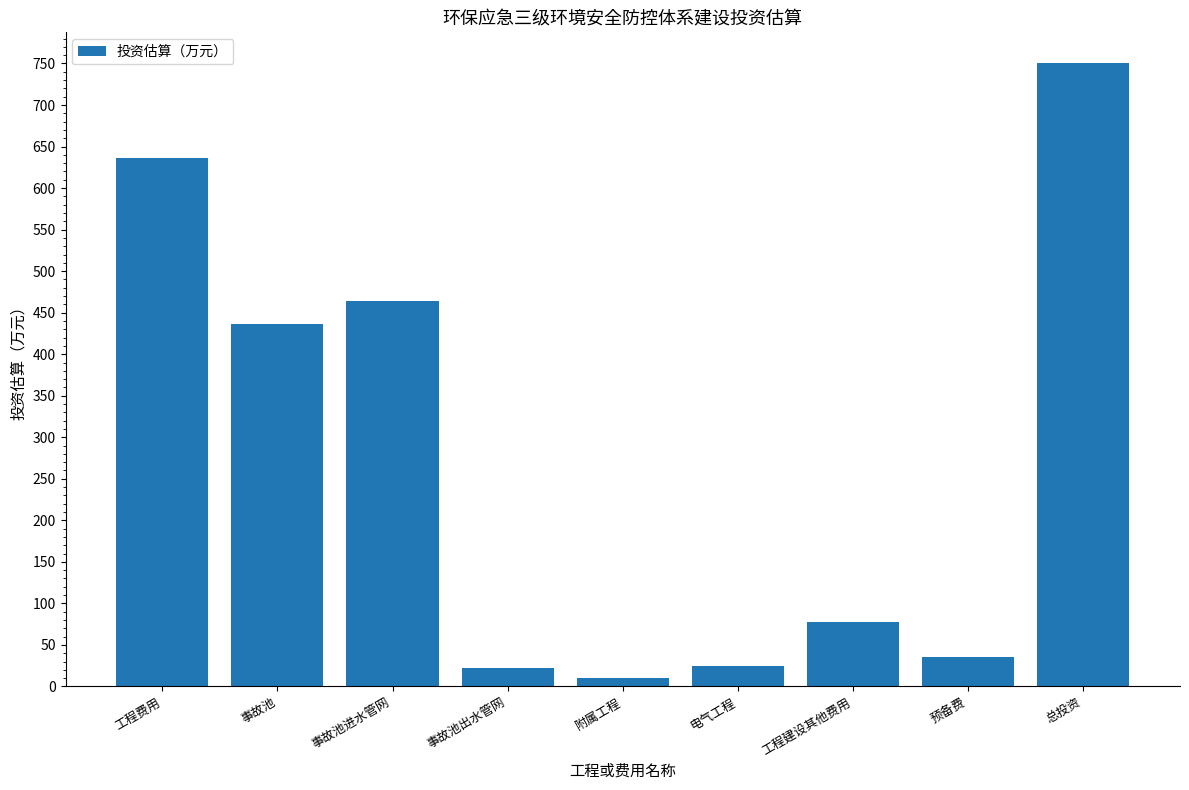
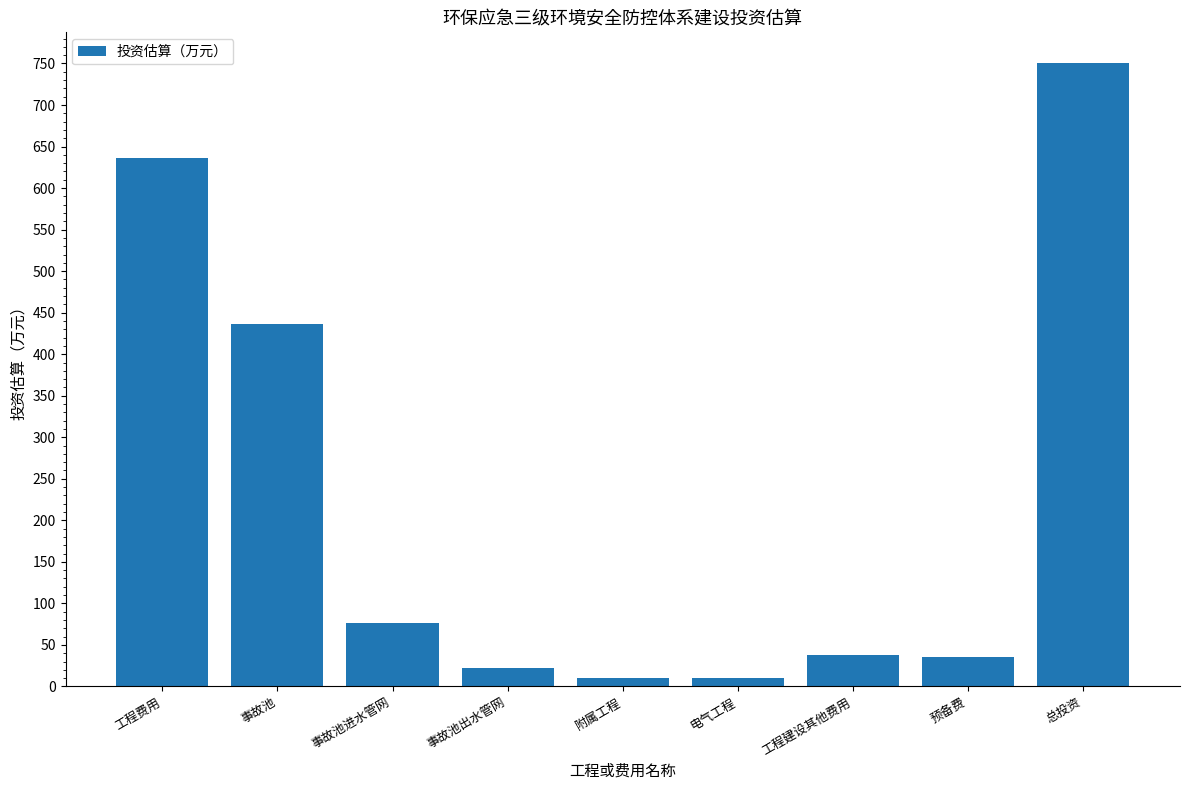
事故池进水管网: 460 -> 80
电气工程: 20 -> 10
工程建设其他费用: 80 -> 40
